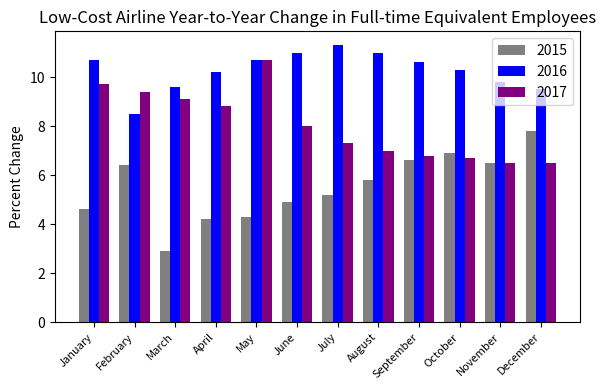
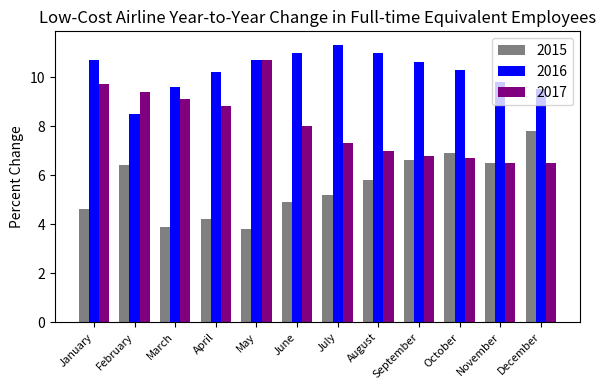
2015, March: 2.9 -> 3.9
2015, May: 4.3 -> 3.8
